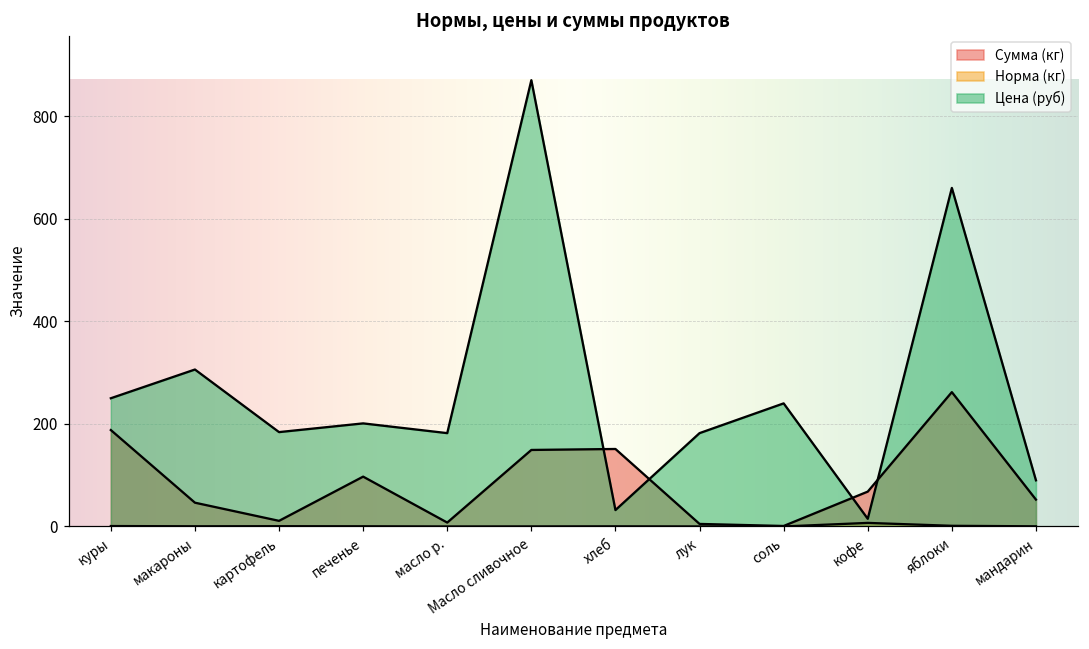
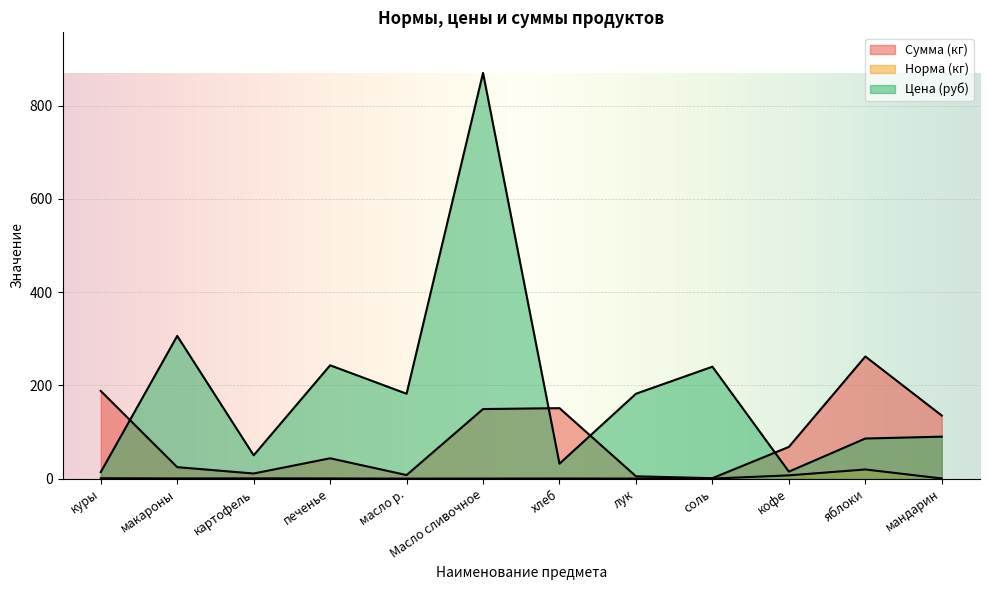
Цена (руб), куры: 250 -> 10
Сумма (кг), макароны: 50 -> 20
Цена (руб), картофель: 180 -> 50
Сумма (кг), печенье: 100 -> 40
Цена (руб), печенье: 200 -> 240
Норма (кг), яблоки: 0 -> 20
Цена (руб), яблоки: 660 -> 90
Сумма (кг), мандарин: 50 -> 140
